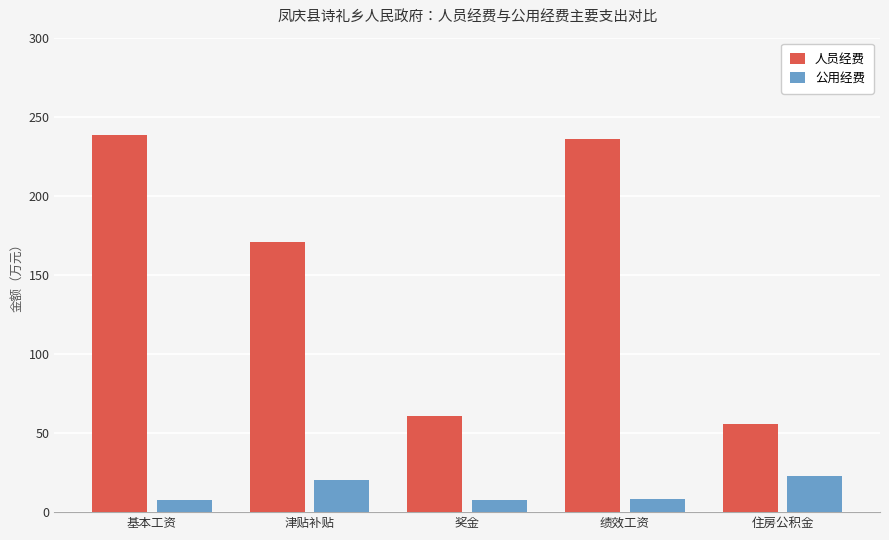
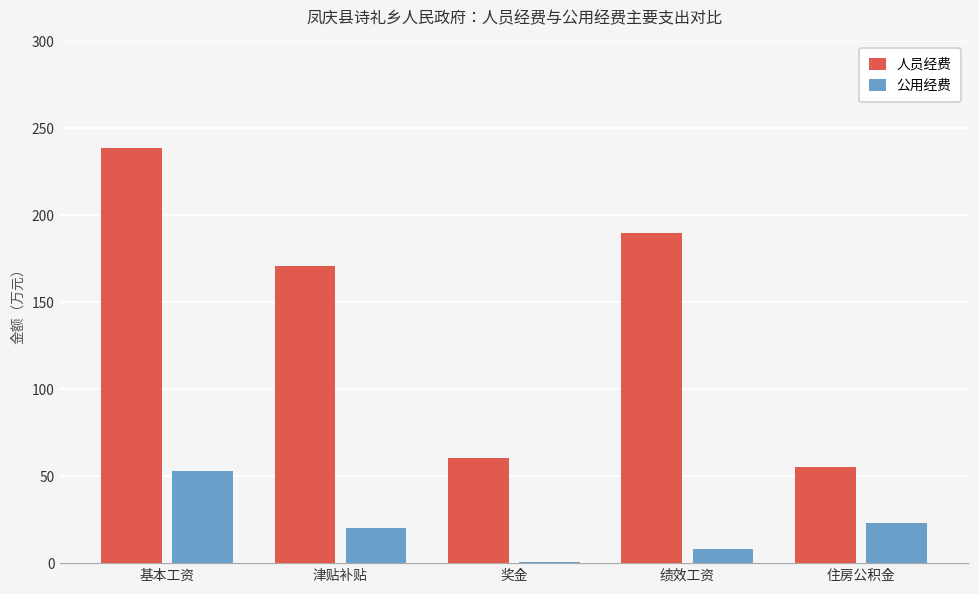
公用经费, 基本工资: 8 -> 53
公用经费, 奖金: 8 -> 1
人员经费, 绩效工资: 236 -> 190
